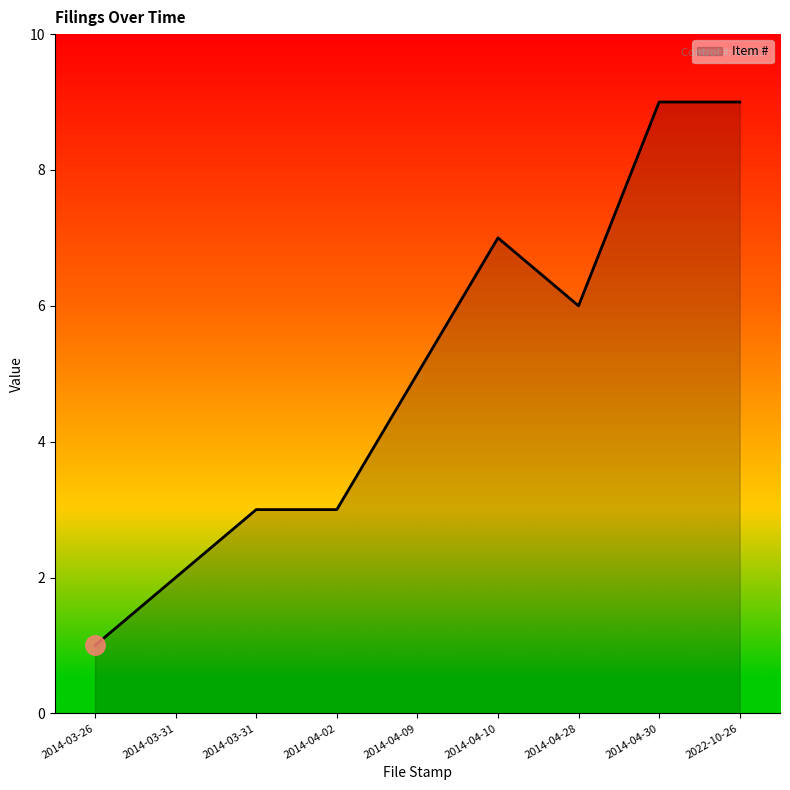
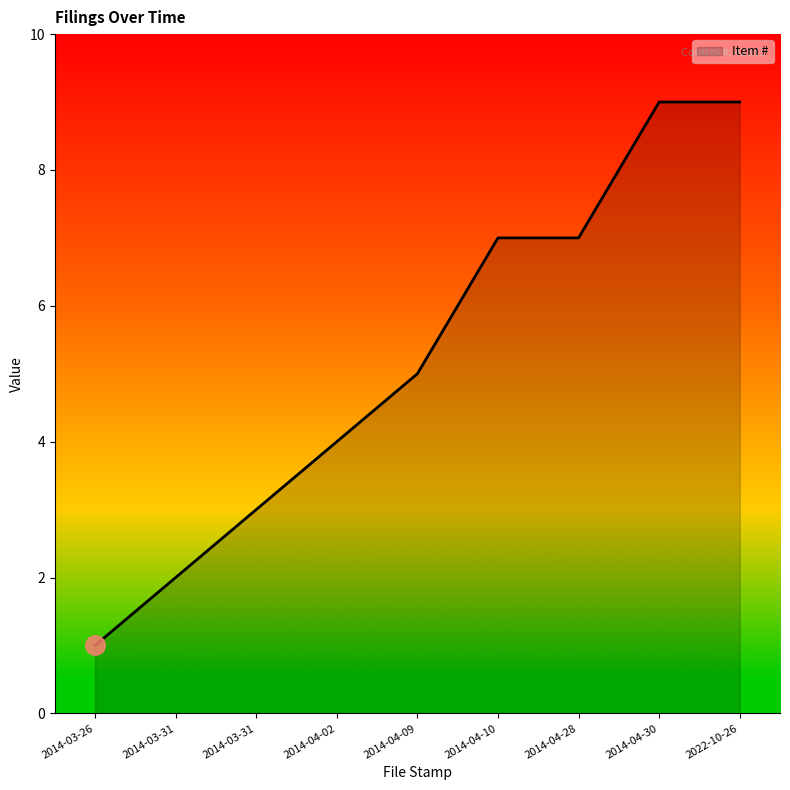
Item #, 2014-04-02: 3 -> 4
Item #, 2014-04-28: 6 -> 7
